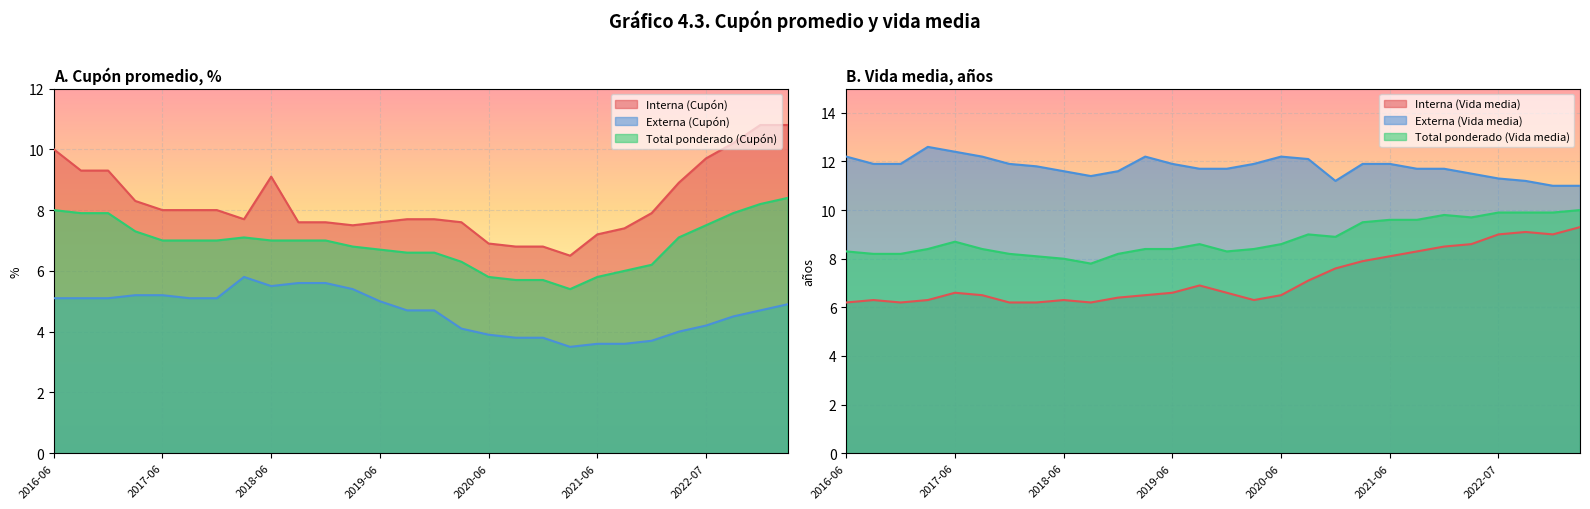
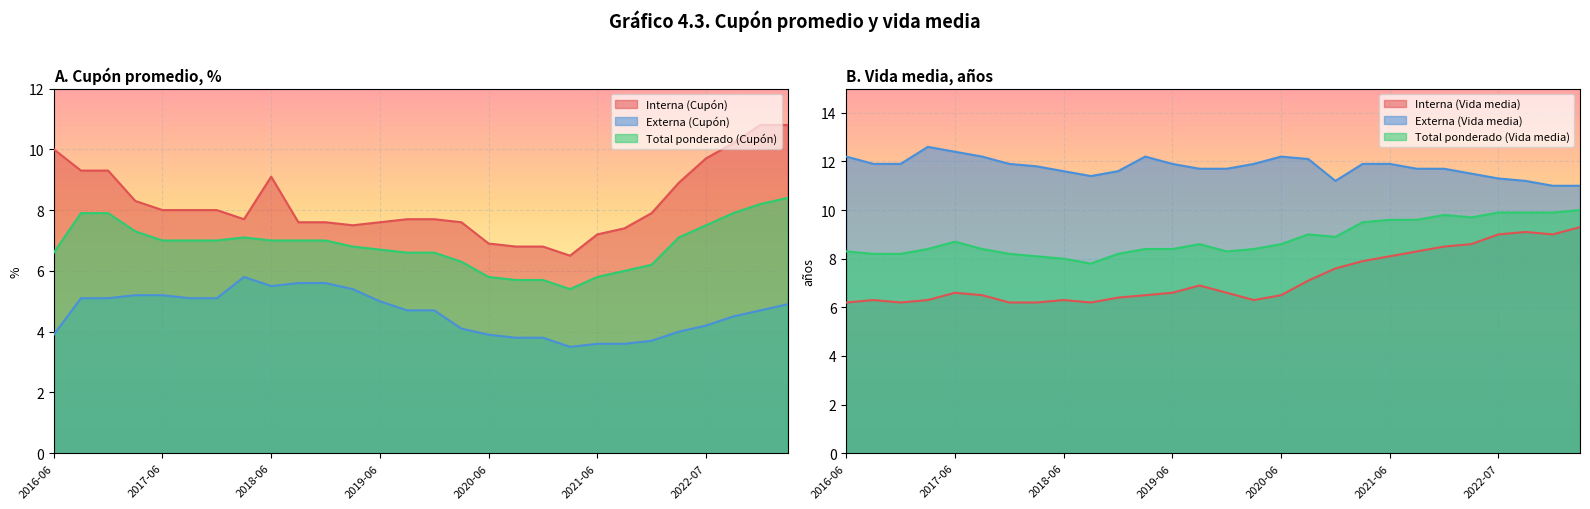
A. Cupón promedio, %, Externa (Cupón), 2016-06: 5.1 -> 3.9
A. Cupón promedio, %, Total ponderado (Cupón), 2016-06: 8.0 -> 6.6
